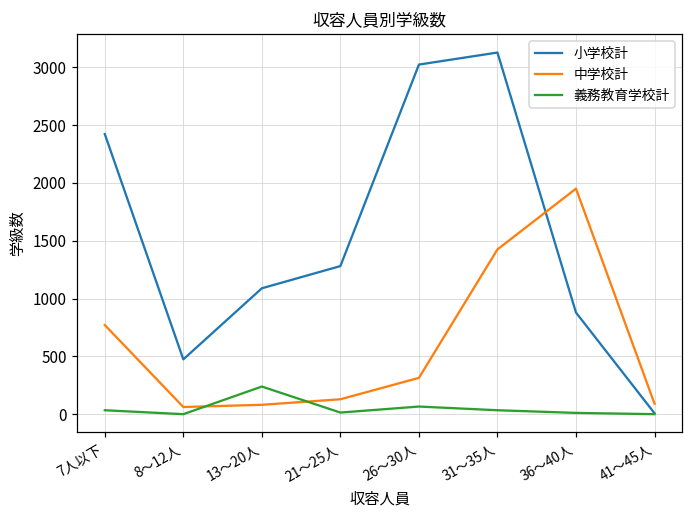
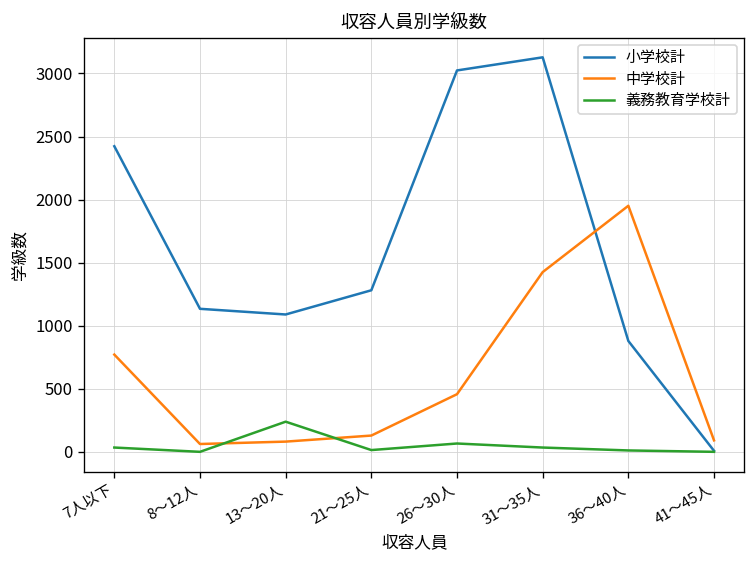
小学校計, 8～12人: 470 -> 1130
中学校計, 26～30人: 310 -> 460
